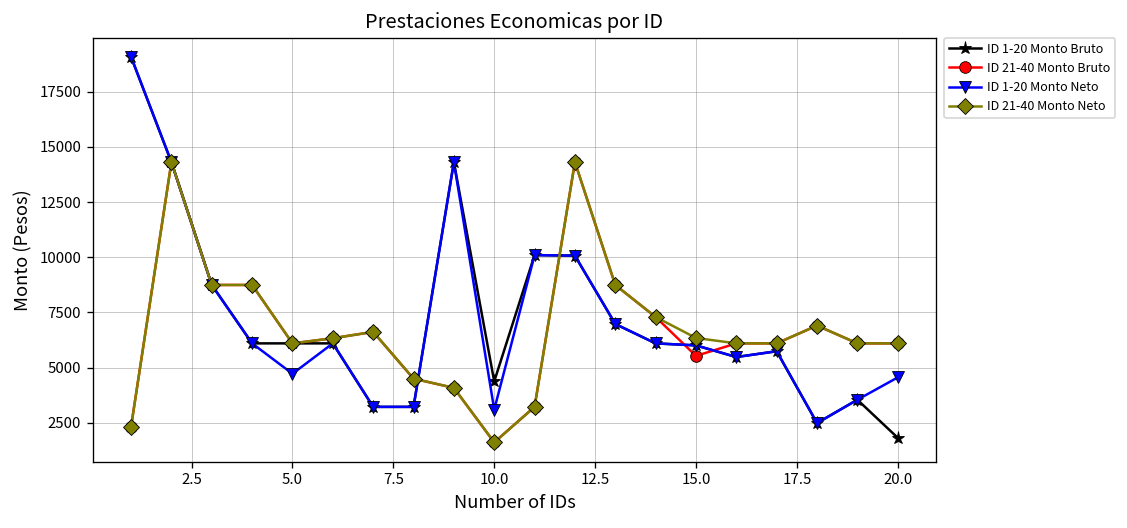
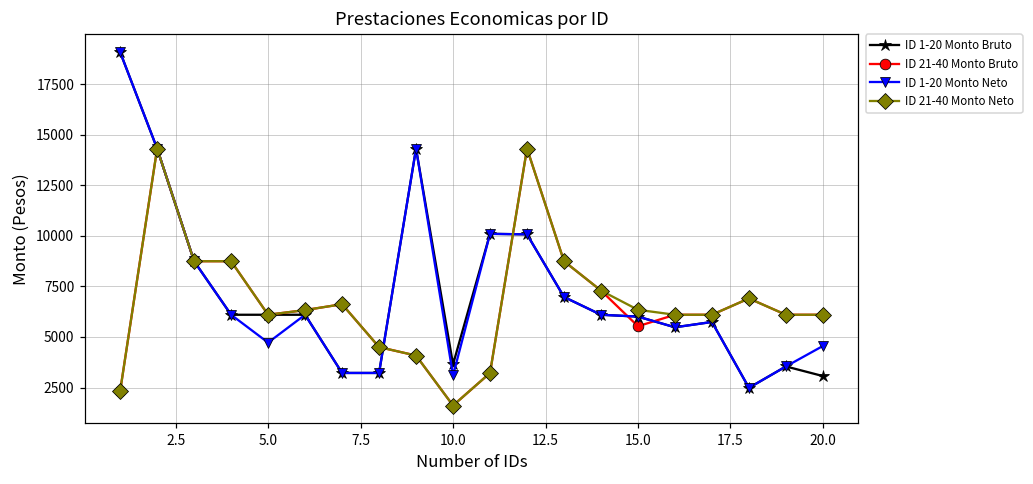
ID 1-20 Monto Bruto, 10.0: 4400 -> 3600
ID 1-20 Monto Bruto, 20.0: 1800 -> 3100
